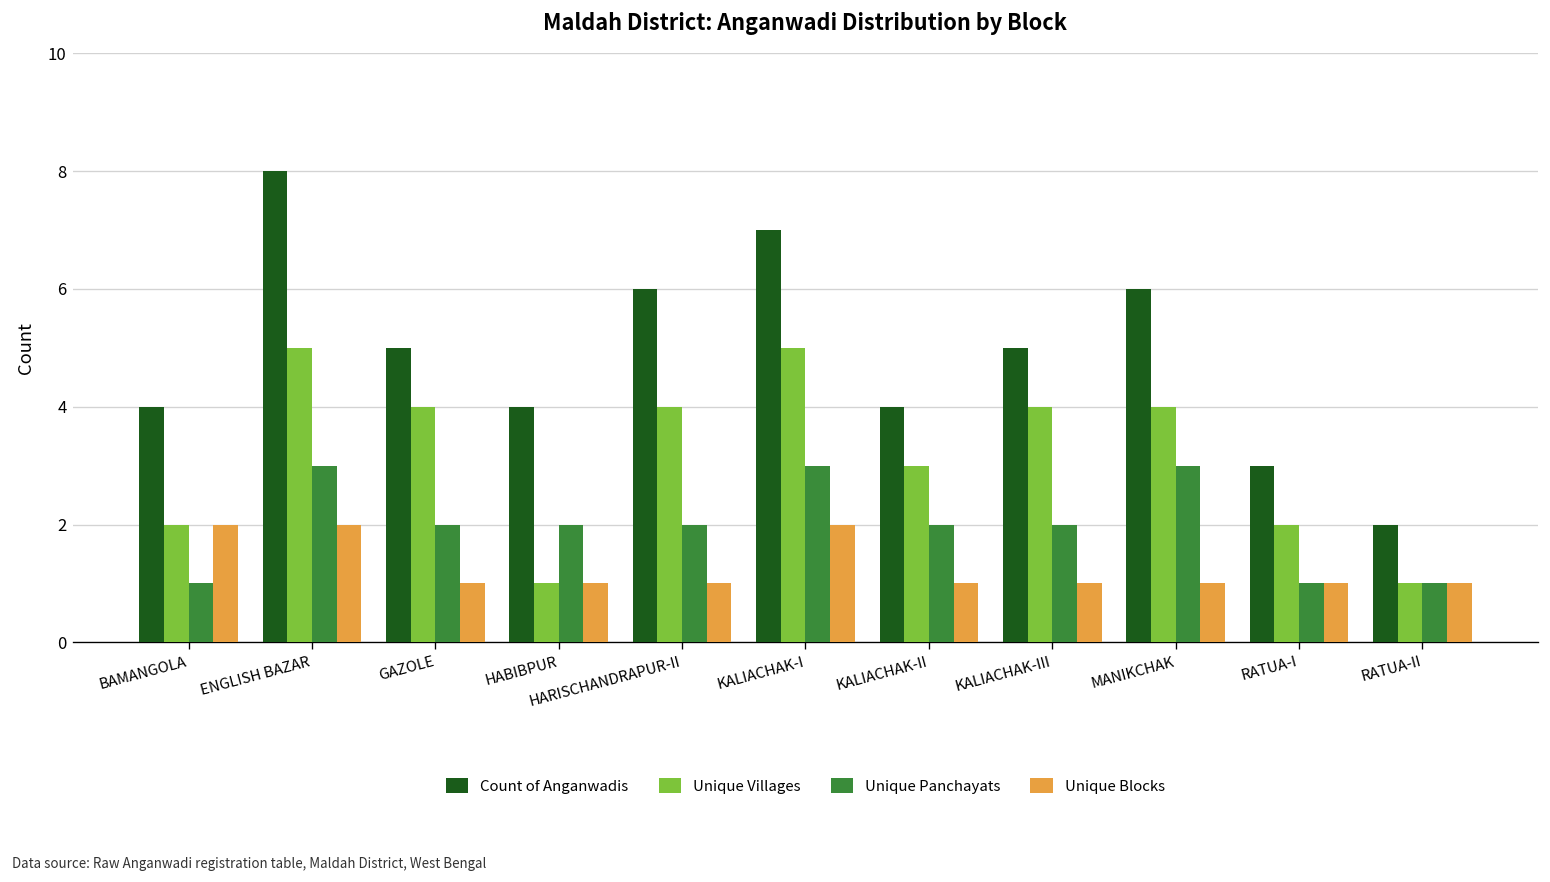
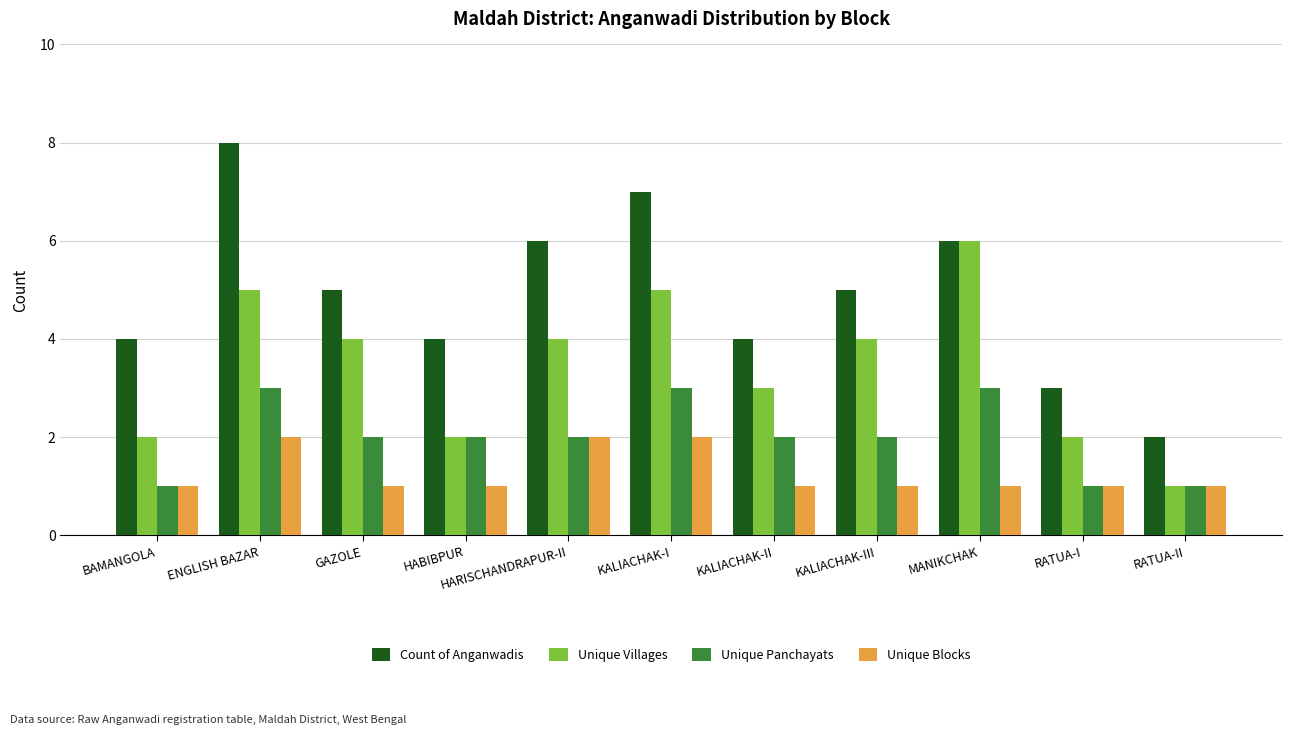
Unique Blocks, BAMANGOLA: 2 -> 1
Unique Villages, HABIBPUR: 1 -> 2
Unique Blocks, HARISCHANDRAPUR-II: 1 -> 2
Unique Villages, MANIKCHAK: 4 -> 6
